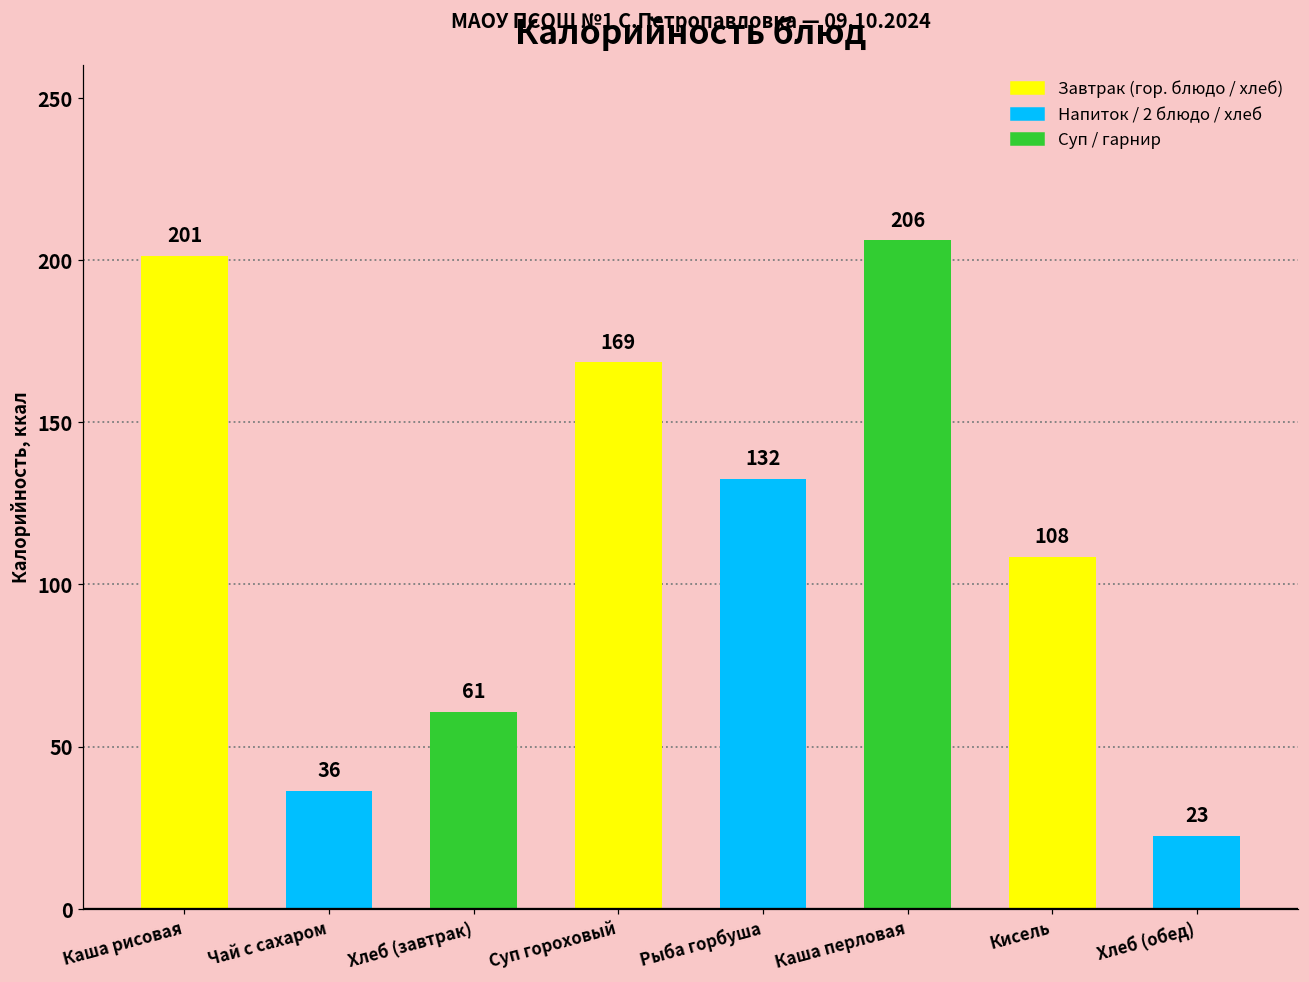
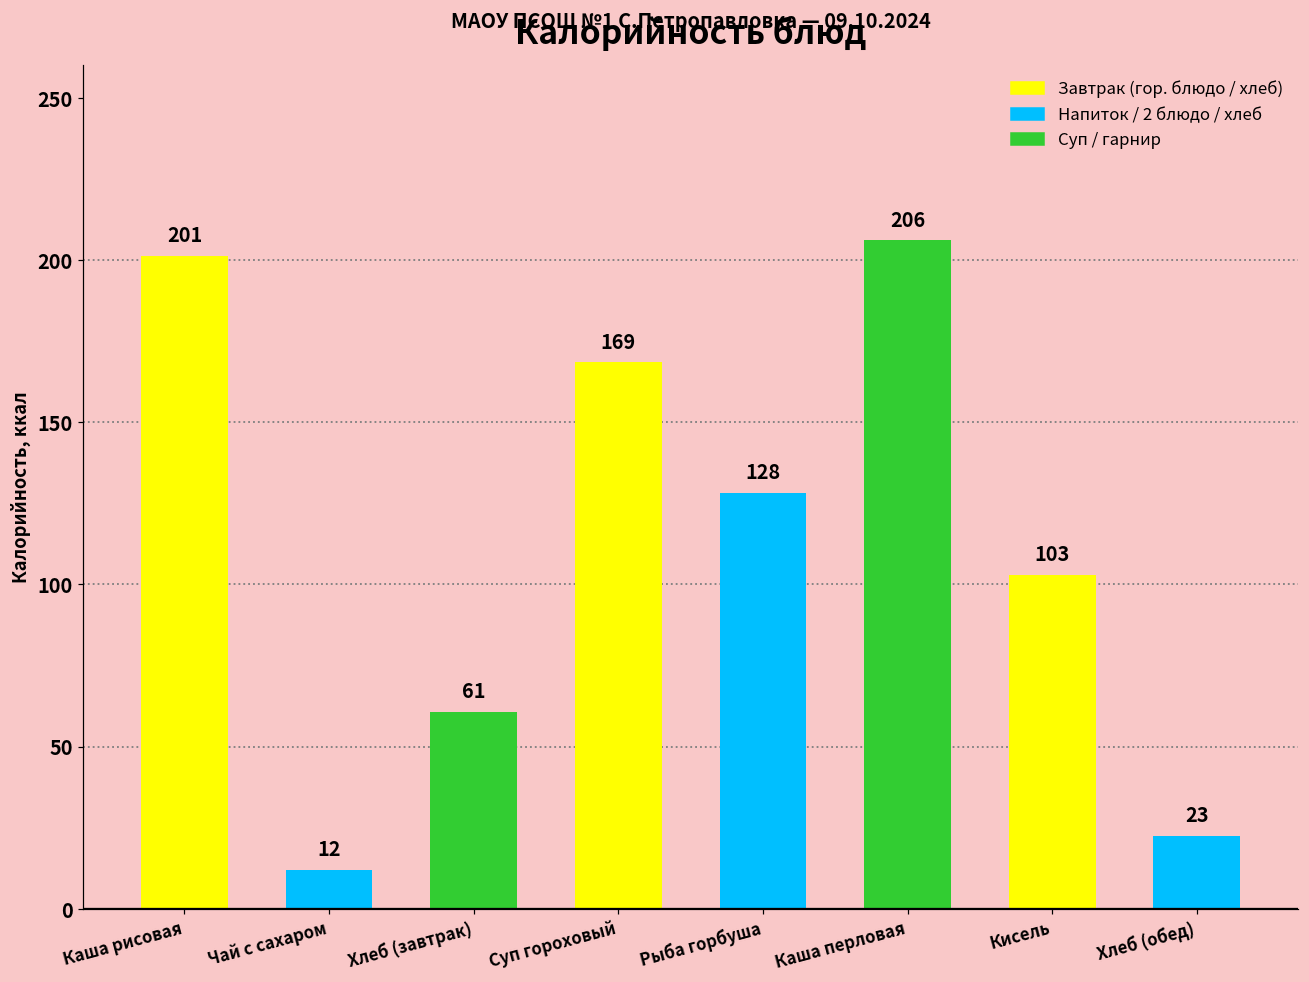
Чай с сахаром: 36 -> 12
Рыба горбуша: 132 -> 128
Кисель: 108 -> 103
